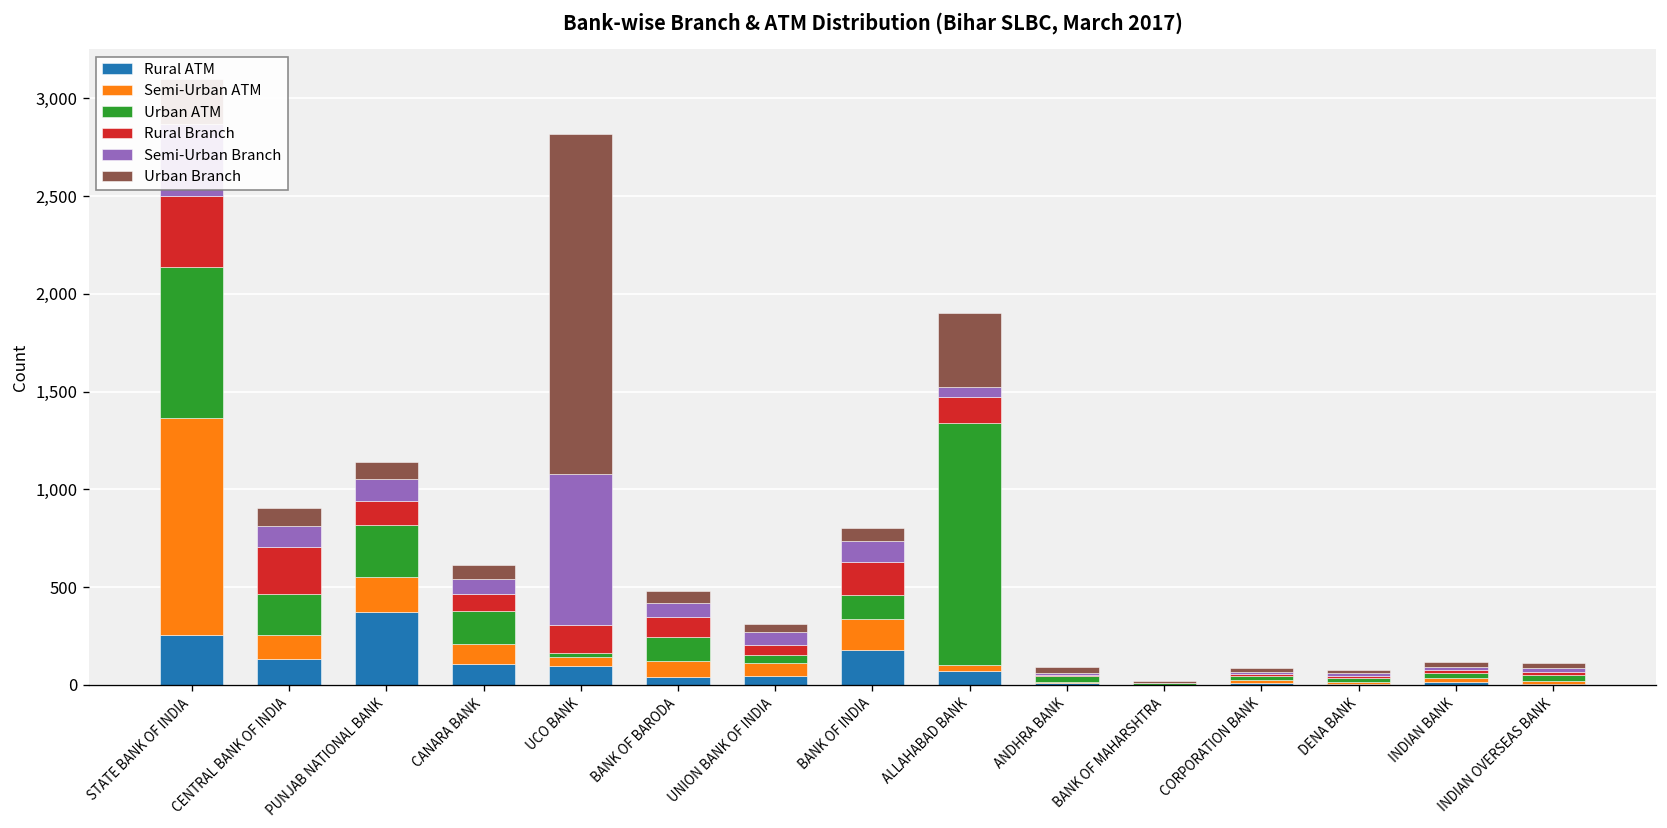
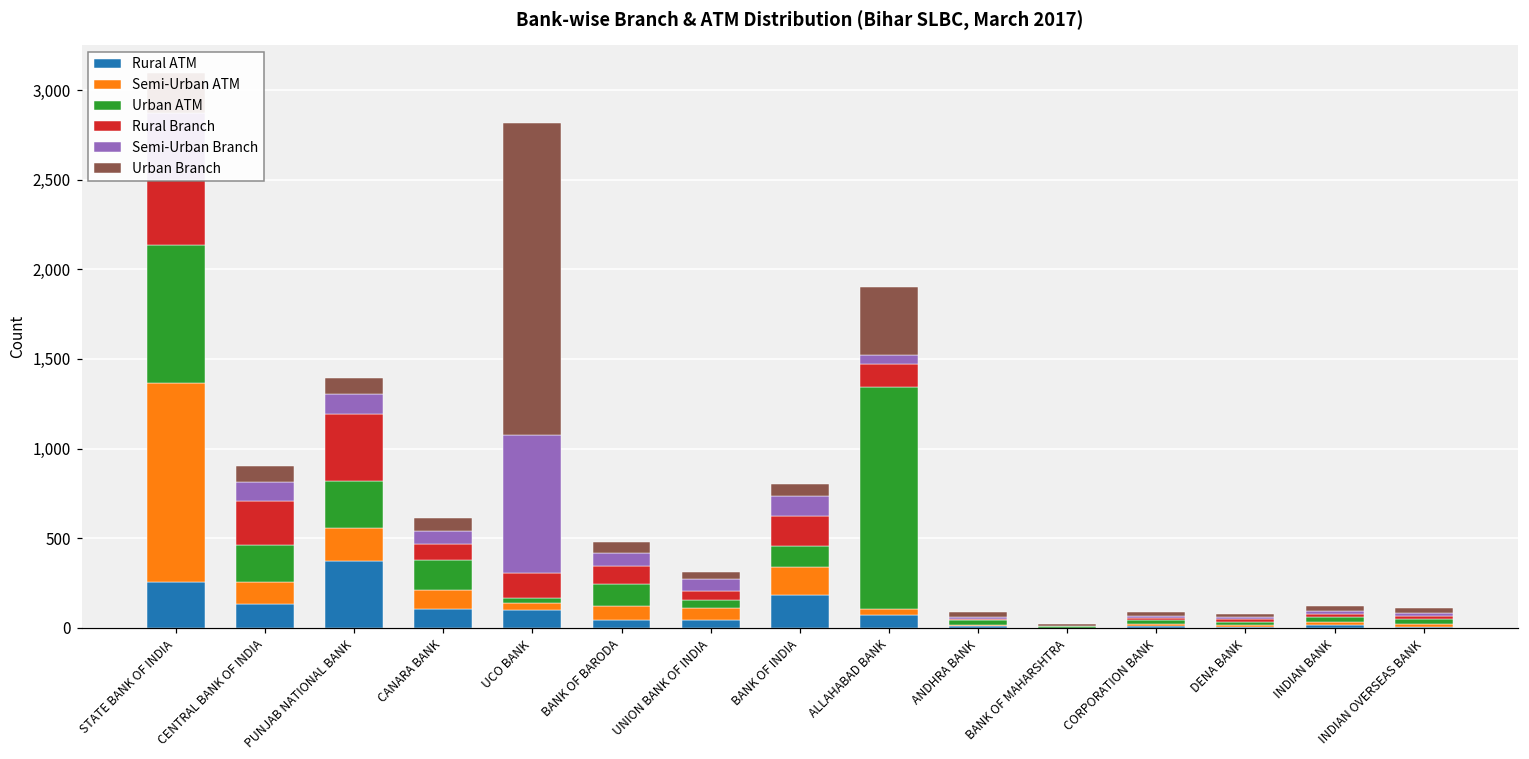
Rural Branch, PUNJAB NATIONAL BANK: 120 -> 370
